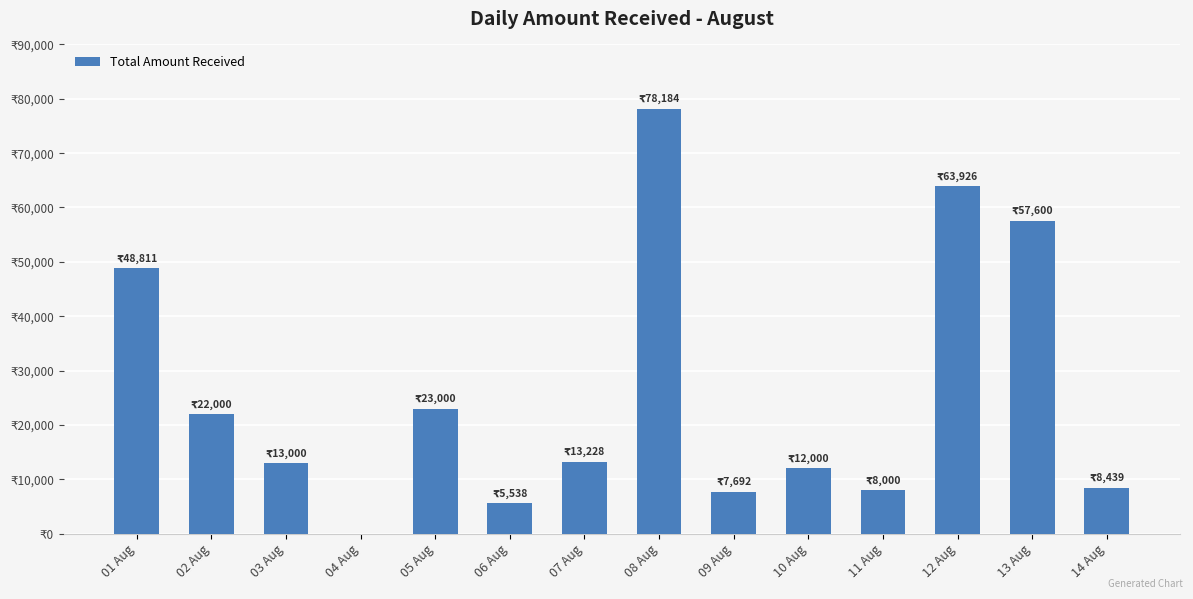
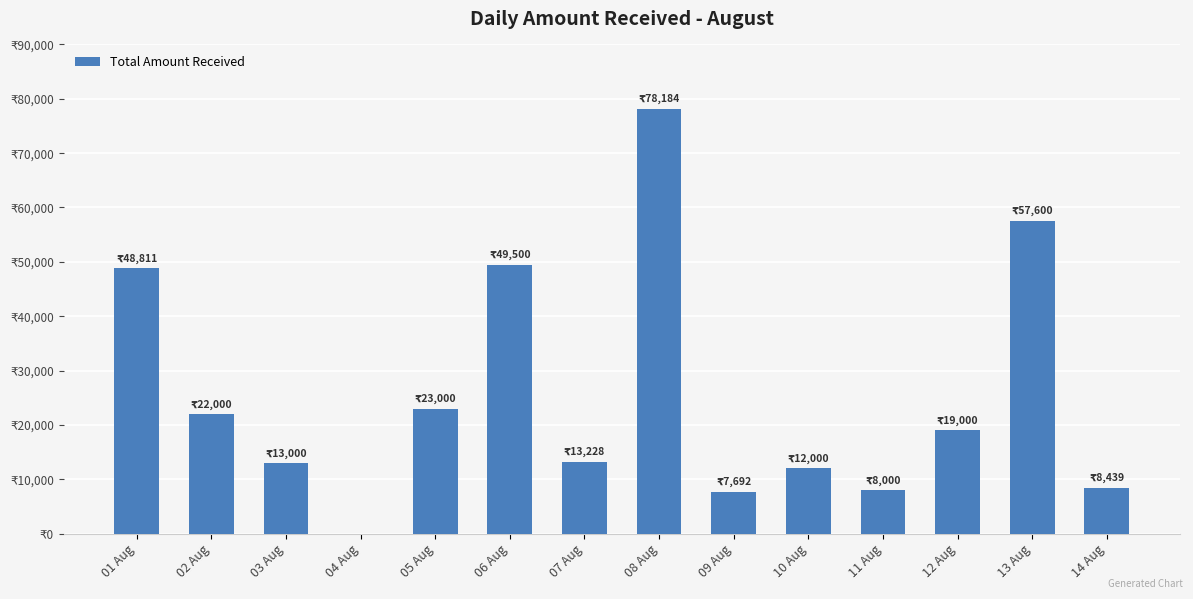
06 Aug: 5,538 -> 49,500
12 Aug: 63,926 -> 19,000
